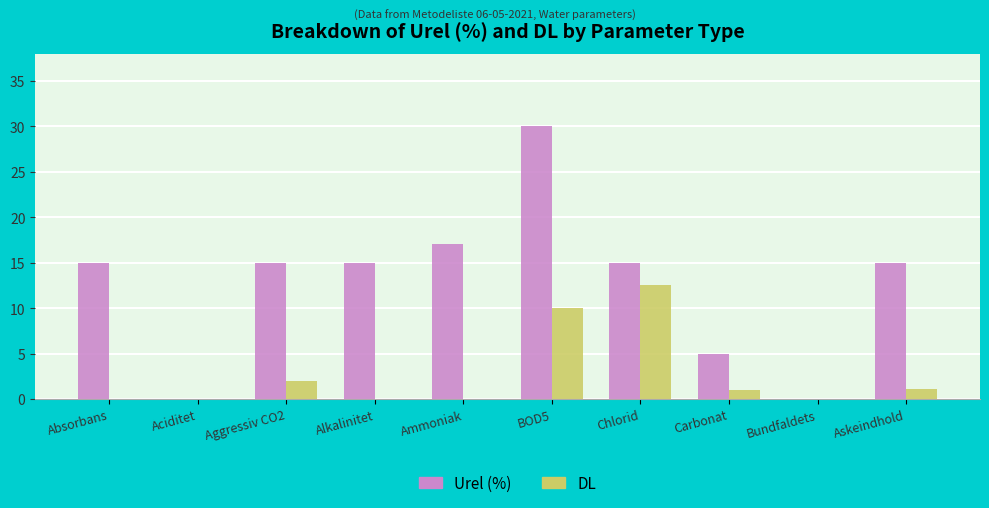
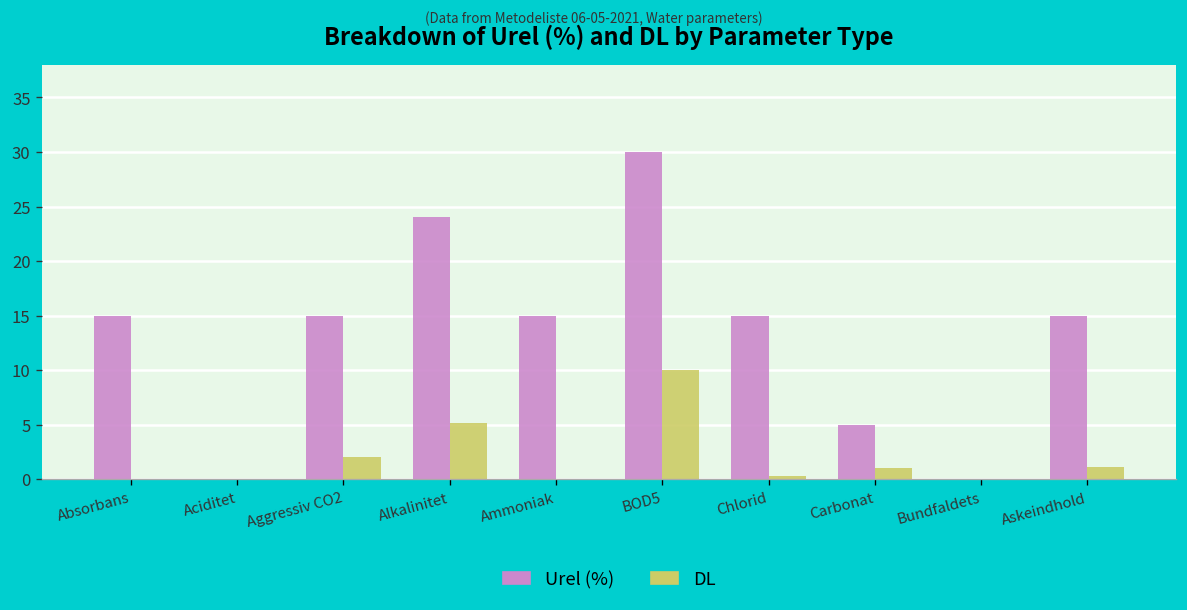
Urel (%), Alkalinitet: 15 -> 24
DL, Alkalinitet: 0 -> 5
Urel (%), Ammoniak: 17 -> 15
DL, Chlorid: 13 -> 0
